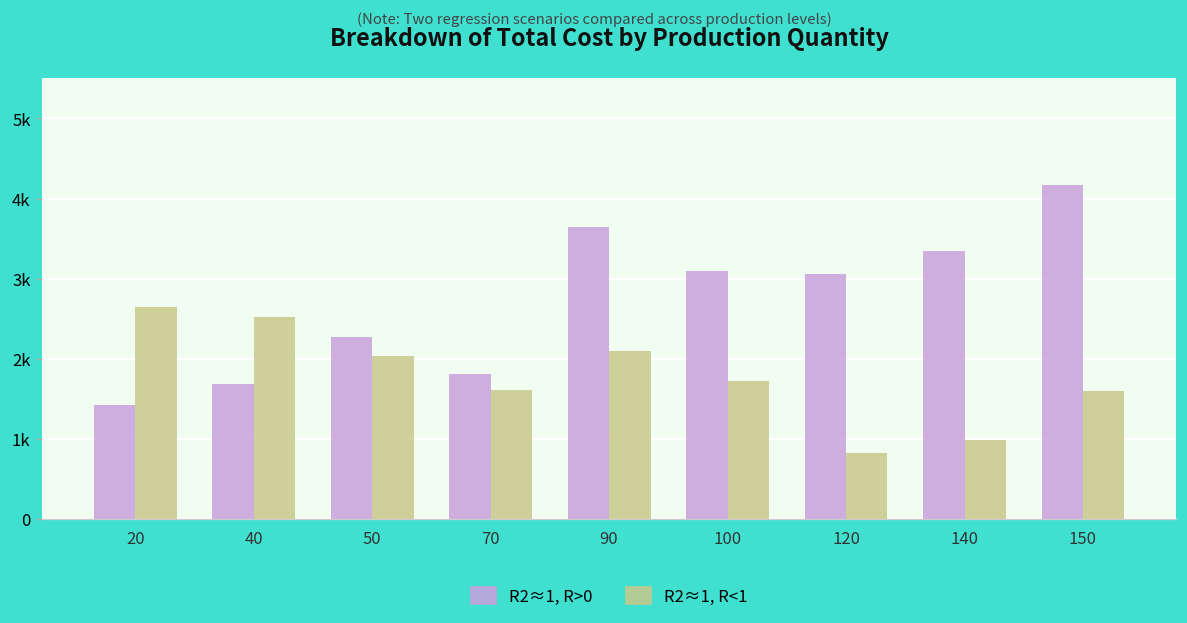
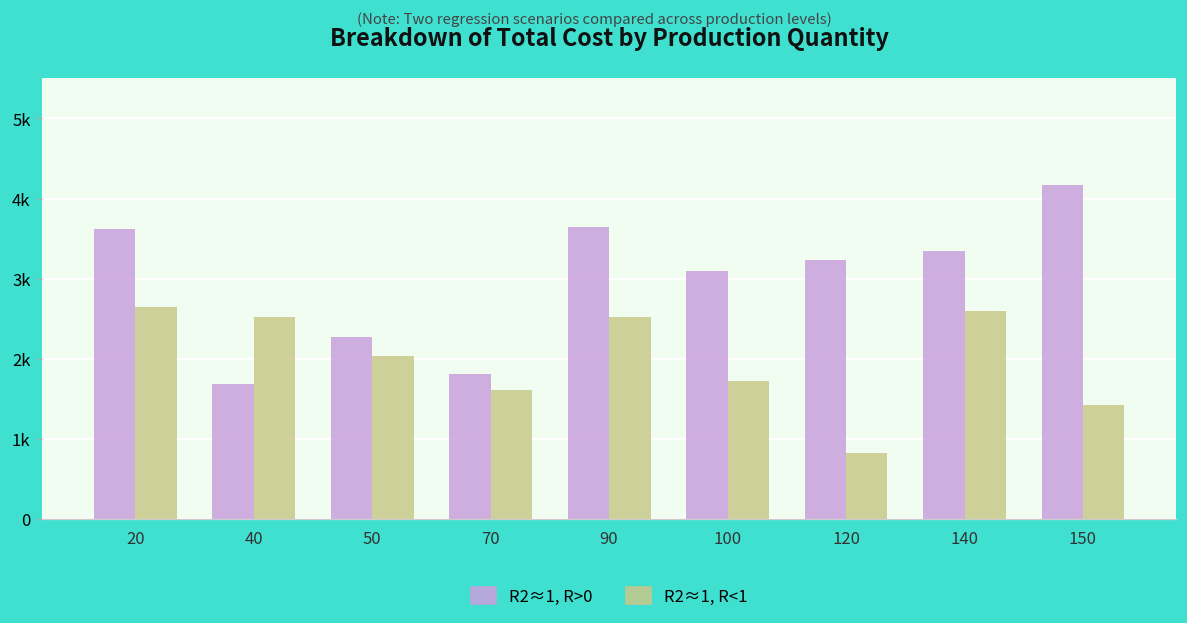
R2≈1, R>0, 20: 1400 -> 3600
R2≈1, R<1, 90: 2100 -> 2500
R2≈1, R>0, 120: 3100 -> 3200
R2≈1, R<1, 140: 1000 -> 2600
R2≈1, R<1, 150: 1600 -> 1400
